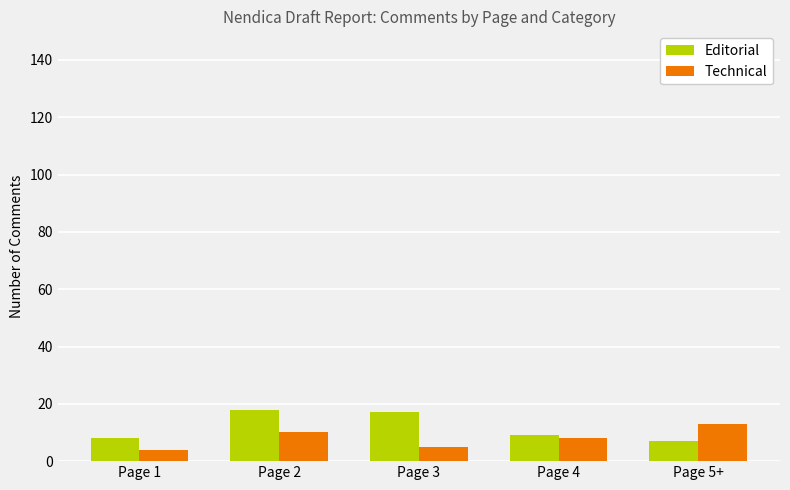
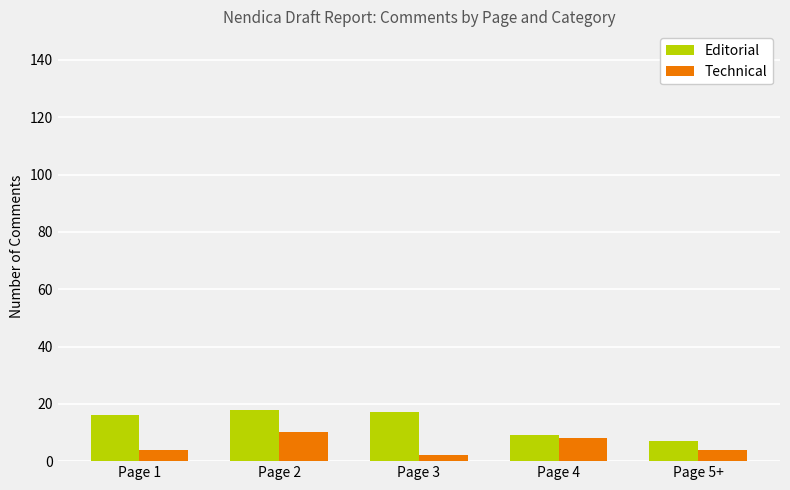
Editorial, Page 1: 8 -> 16
Technical, Page 3: 5 -> 2
Technical, Page 5+: 13 -> 4
